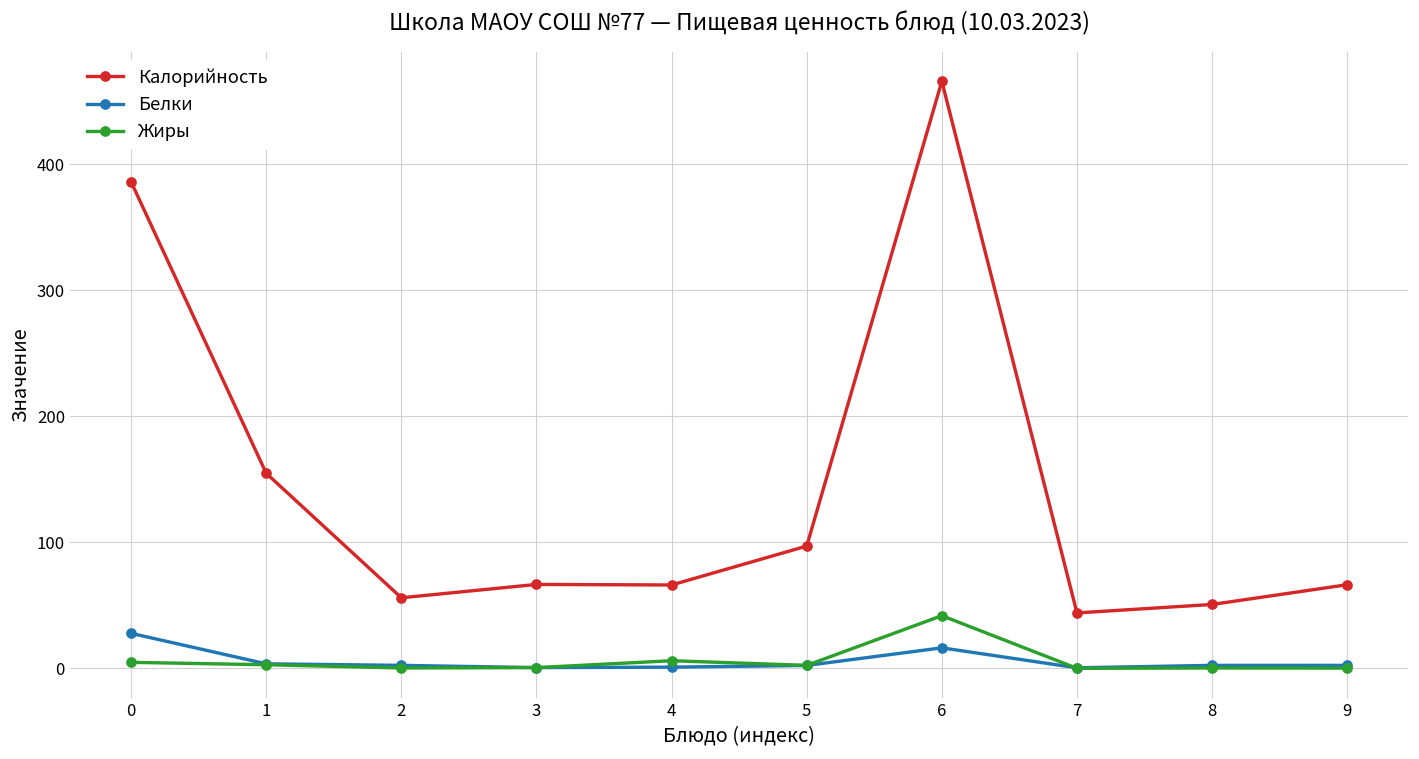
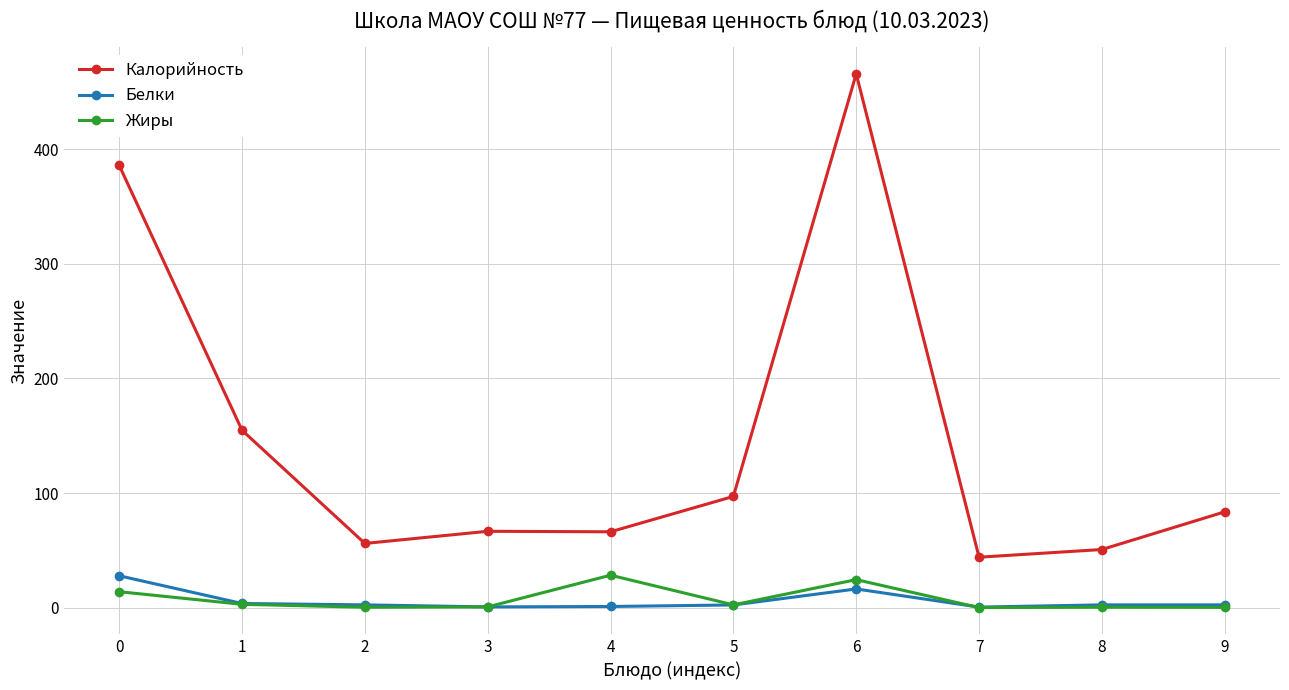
Жиры, 0: 5 -> 14
Жиры, 4: 6 -> 28
Жиры, 6: 42 -> 24
Калорийность, 9: 66 -> 84
